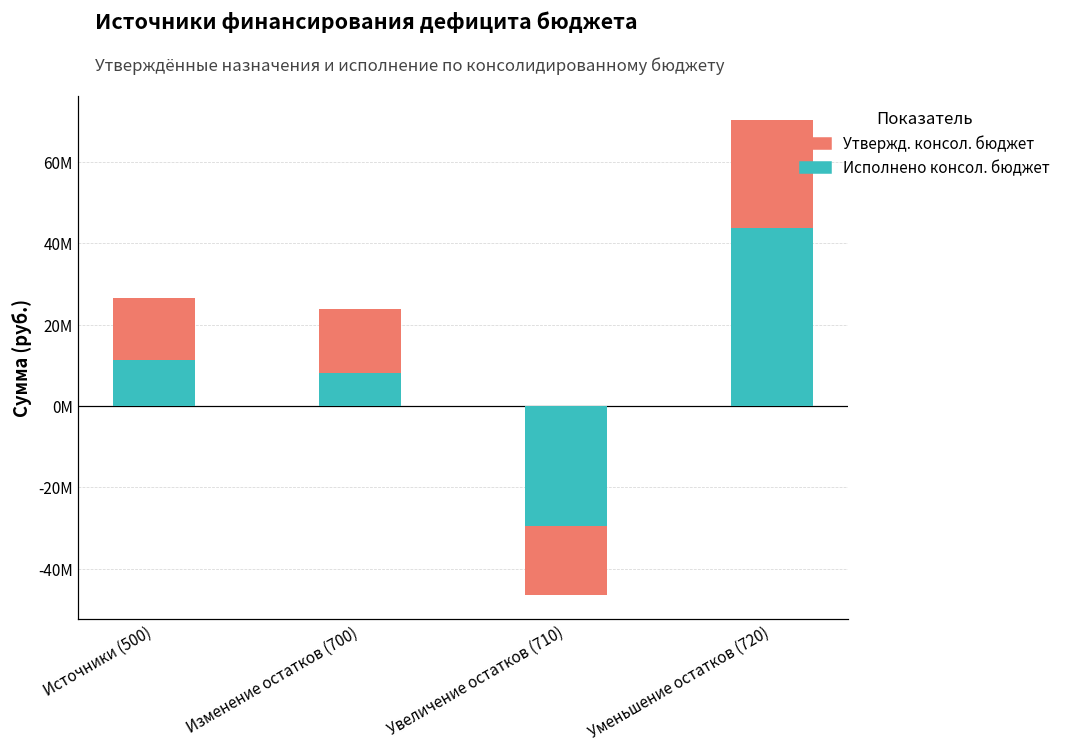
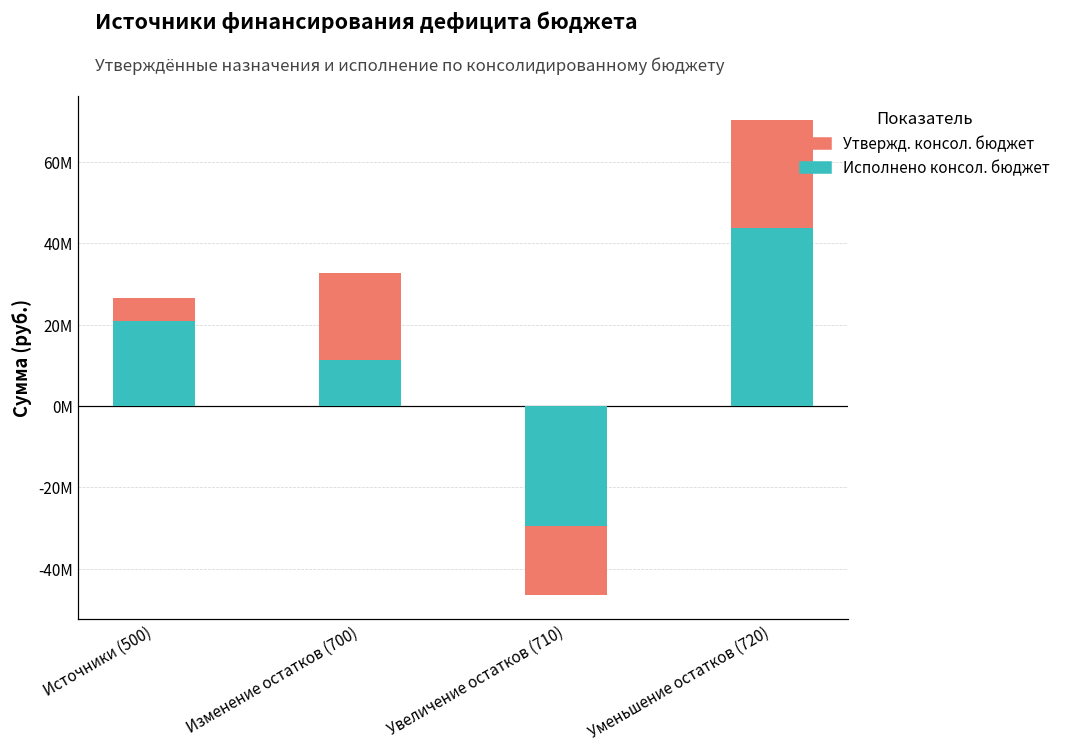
Исполнено консол. бюджет, Источники (500): 11000000 -> 21000000
Утвержд. консол. бюджет, Изменение остатков (700): 24000000 -> 33000000
Исполнено консол. бюджет, Изменение остатков (700): 8000000 -> 11000000
